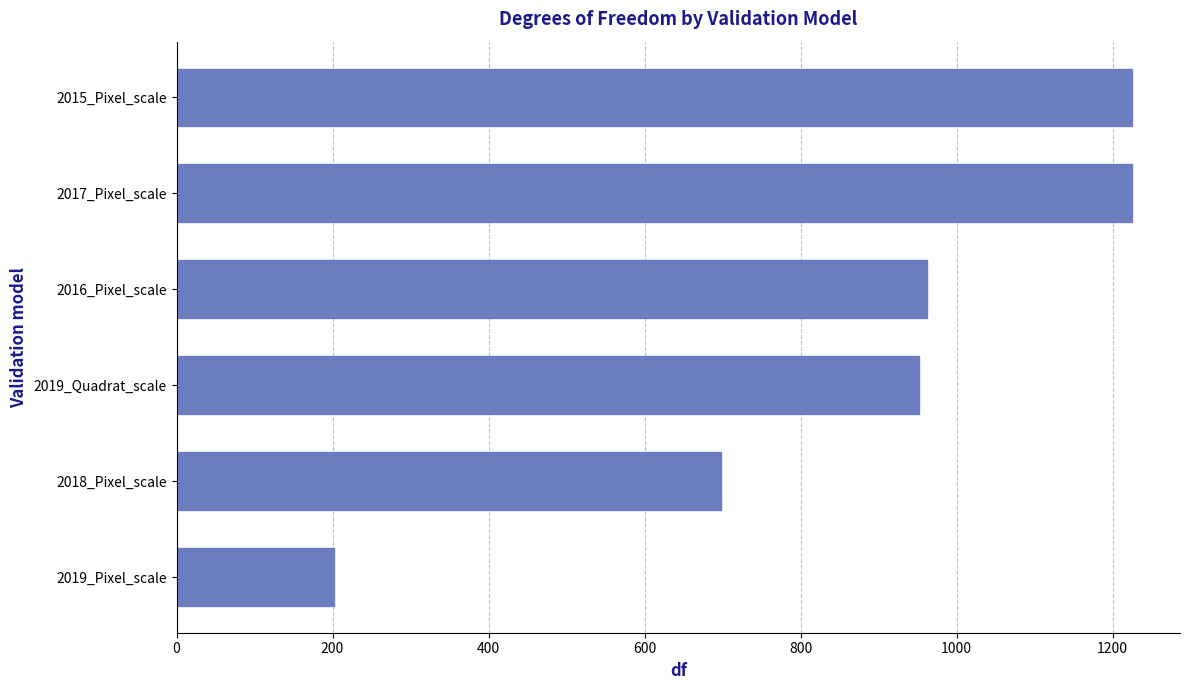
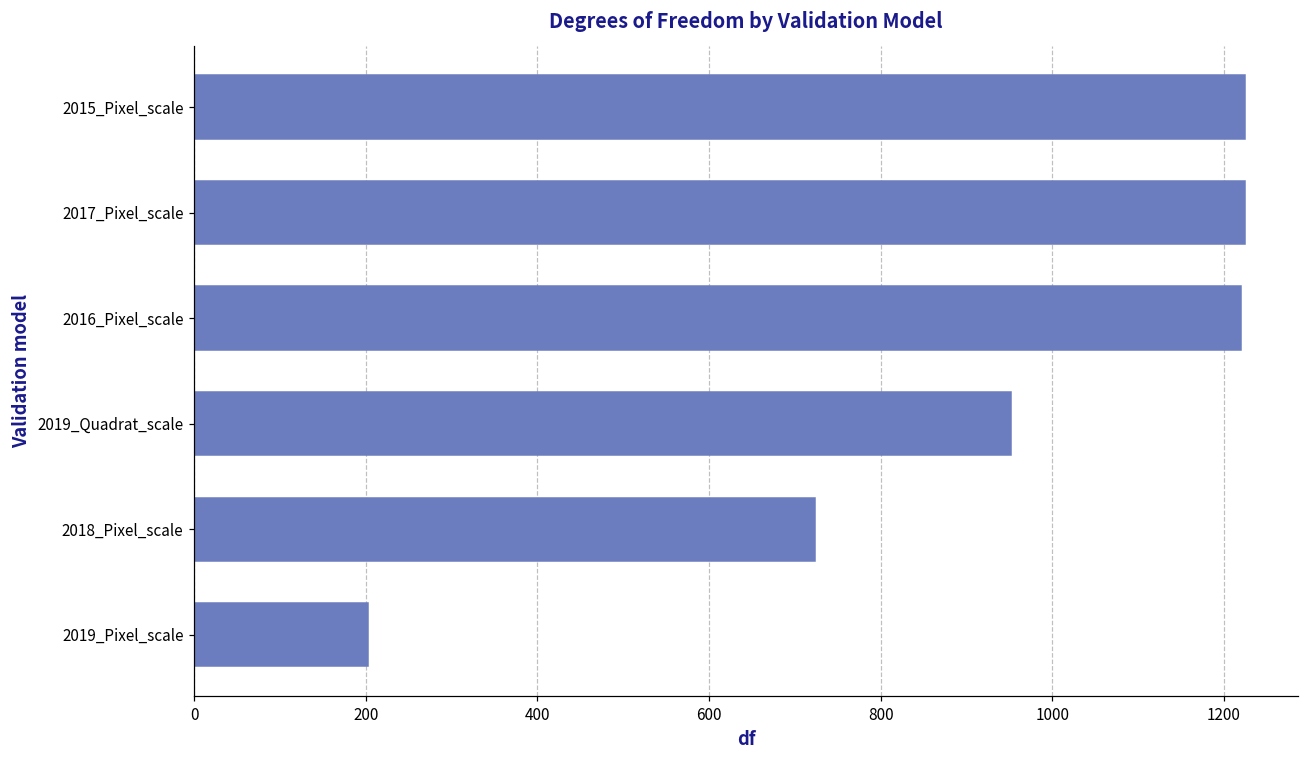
2016_Pixel_scale: 960 -> 1220
2018_Pixel_scale: 700 -> 720
